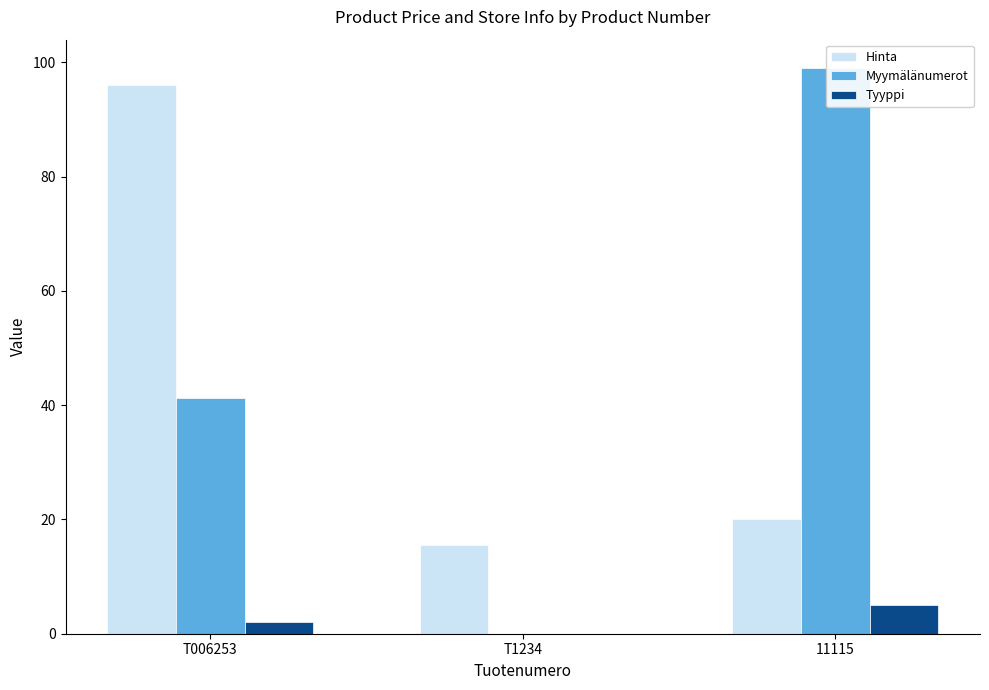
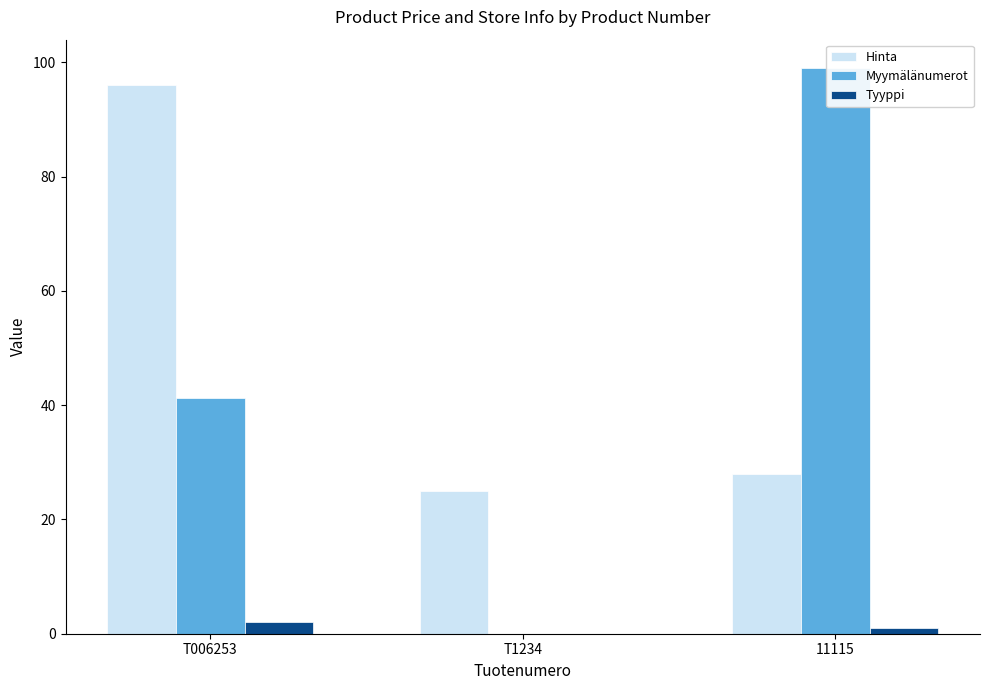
Hinta, T1234: 16 -> 25
Hinta, 11115: 20 -> 28
Tyyppi, 11115: 5 -> 1
